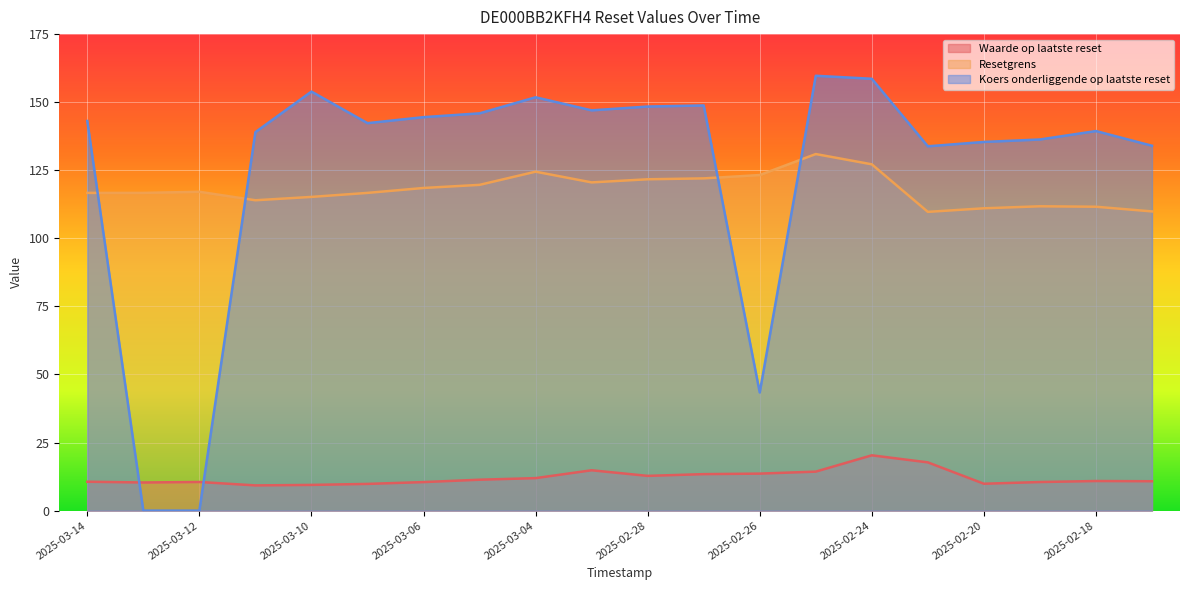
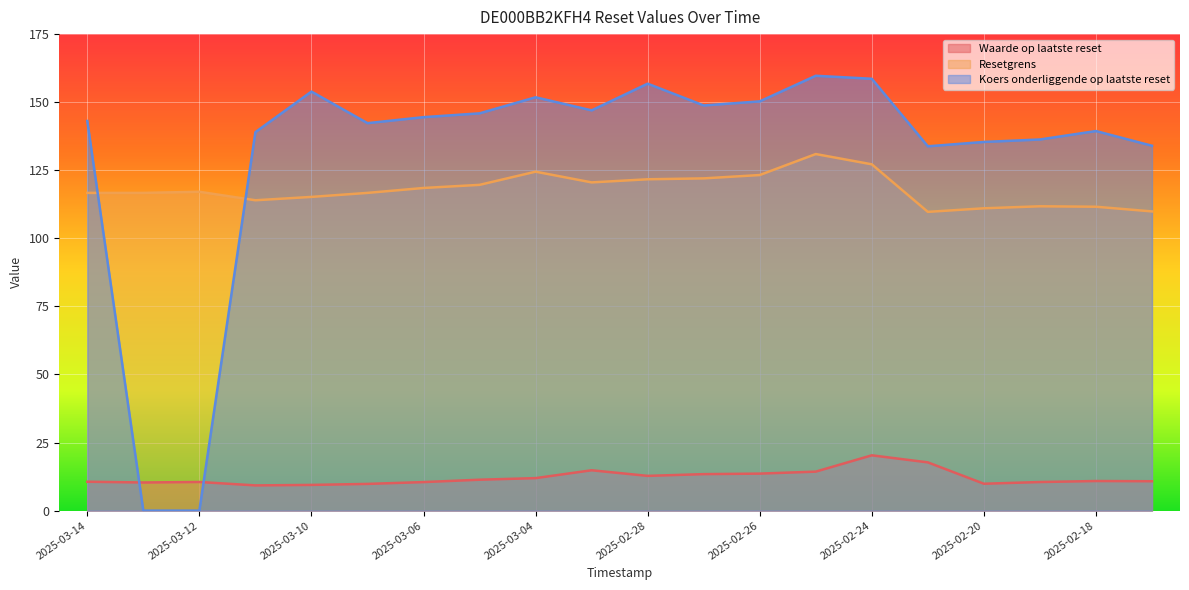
Koers onderliggende op laatste reset, 2025-02-28: 148 -> 157
Koers onderliggende op laatste reset, 2025-02-26: 43 -> 150
